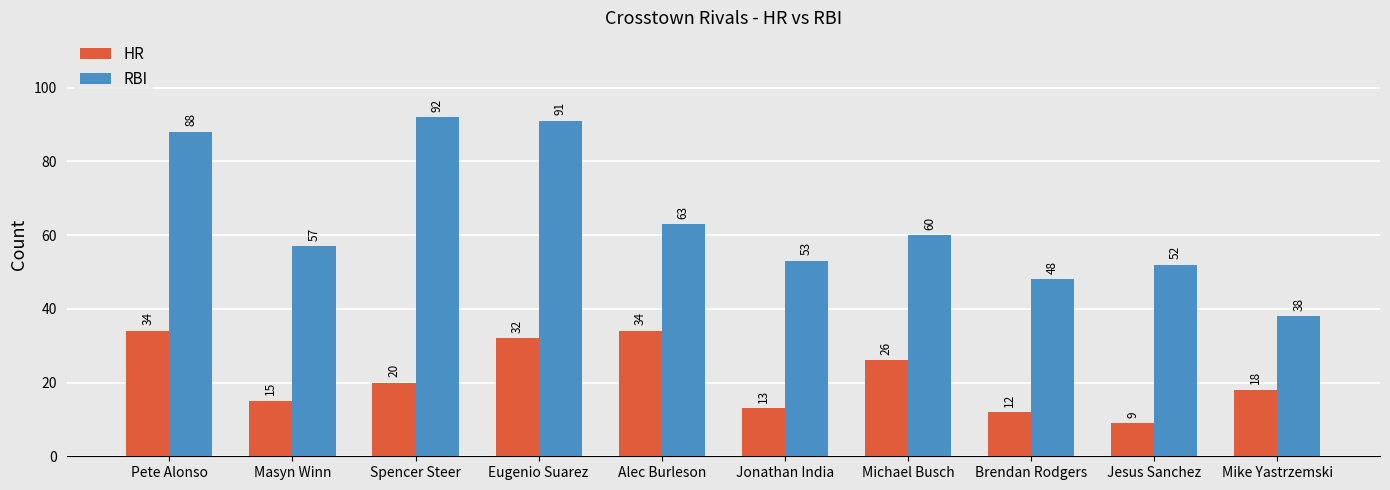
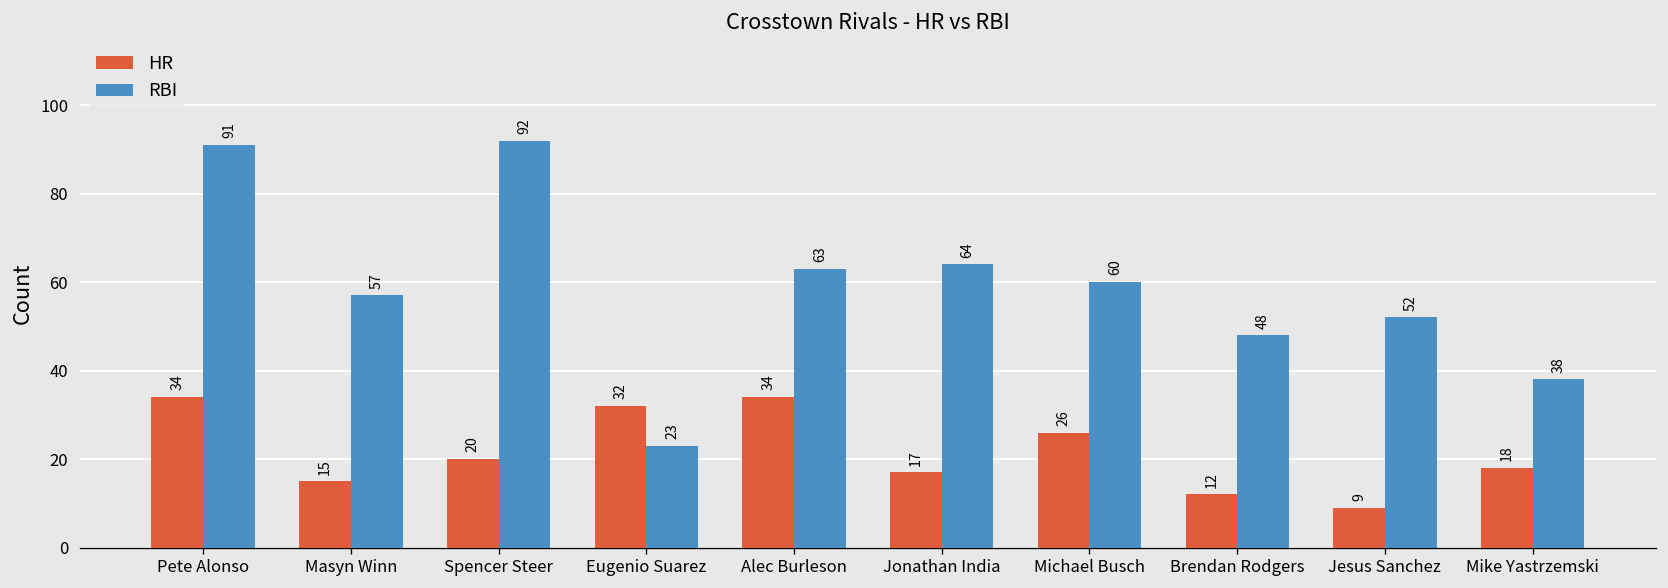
RBI, Pete Alonso: 88 -> 91
RBI, Eugenio Suarez: 91 -> 23
HR, Jonathan India: 13 -> 17
RBI, Jonathan India: 53 -> 64
